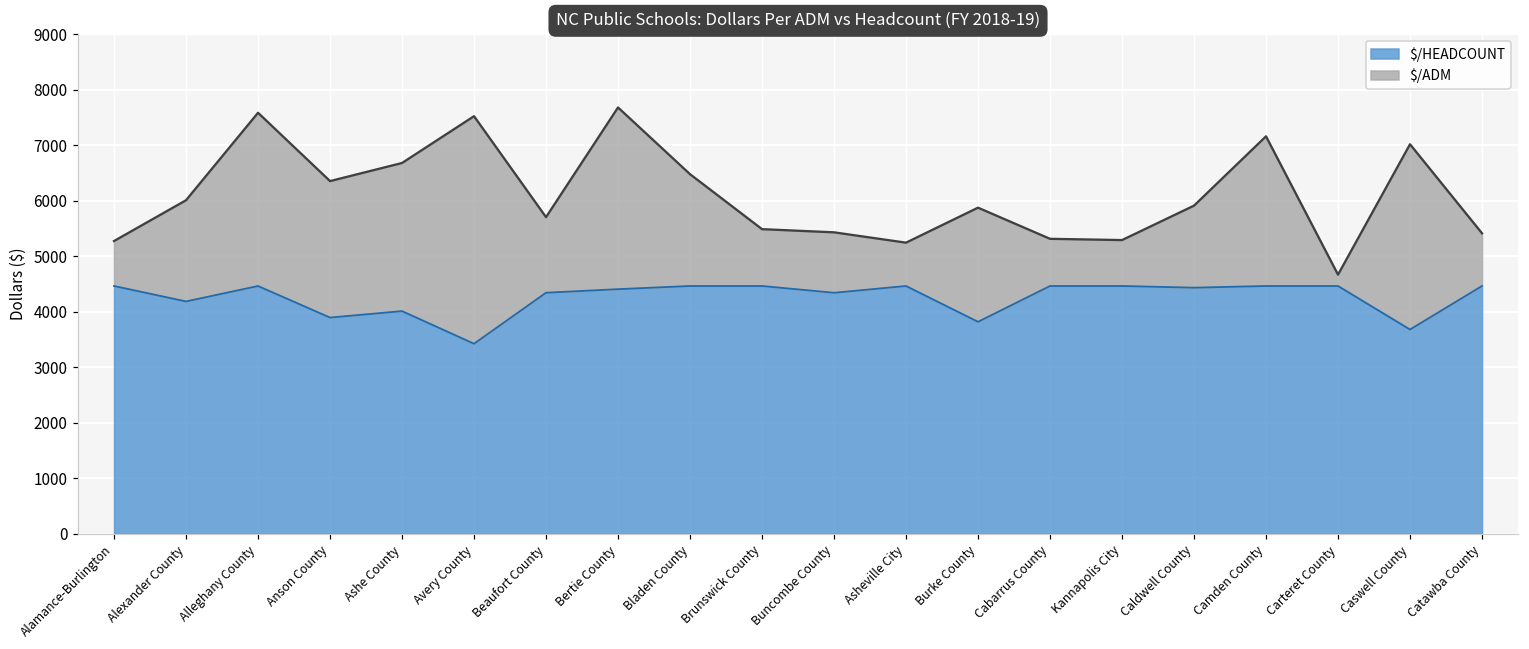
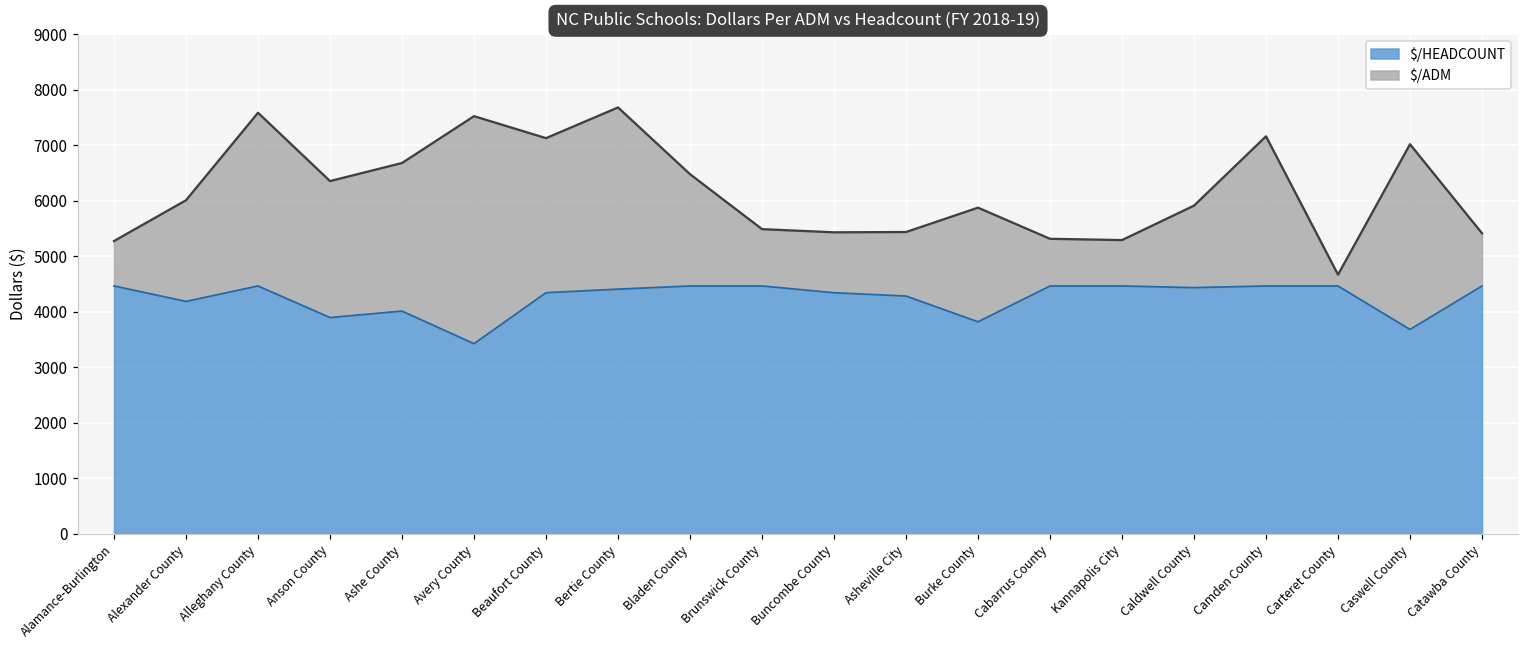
$/ADM, Beaufort County: 5700 -> 7100
$/ADM, Asheville City: 5200 -> 5400
$/HEADCOUNT, Asheville City: 4500 -> 4300
